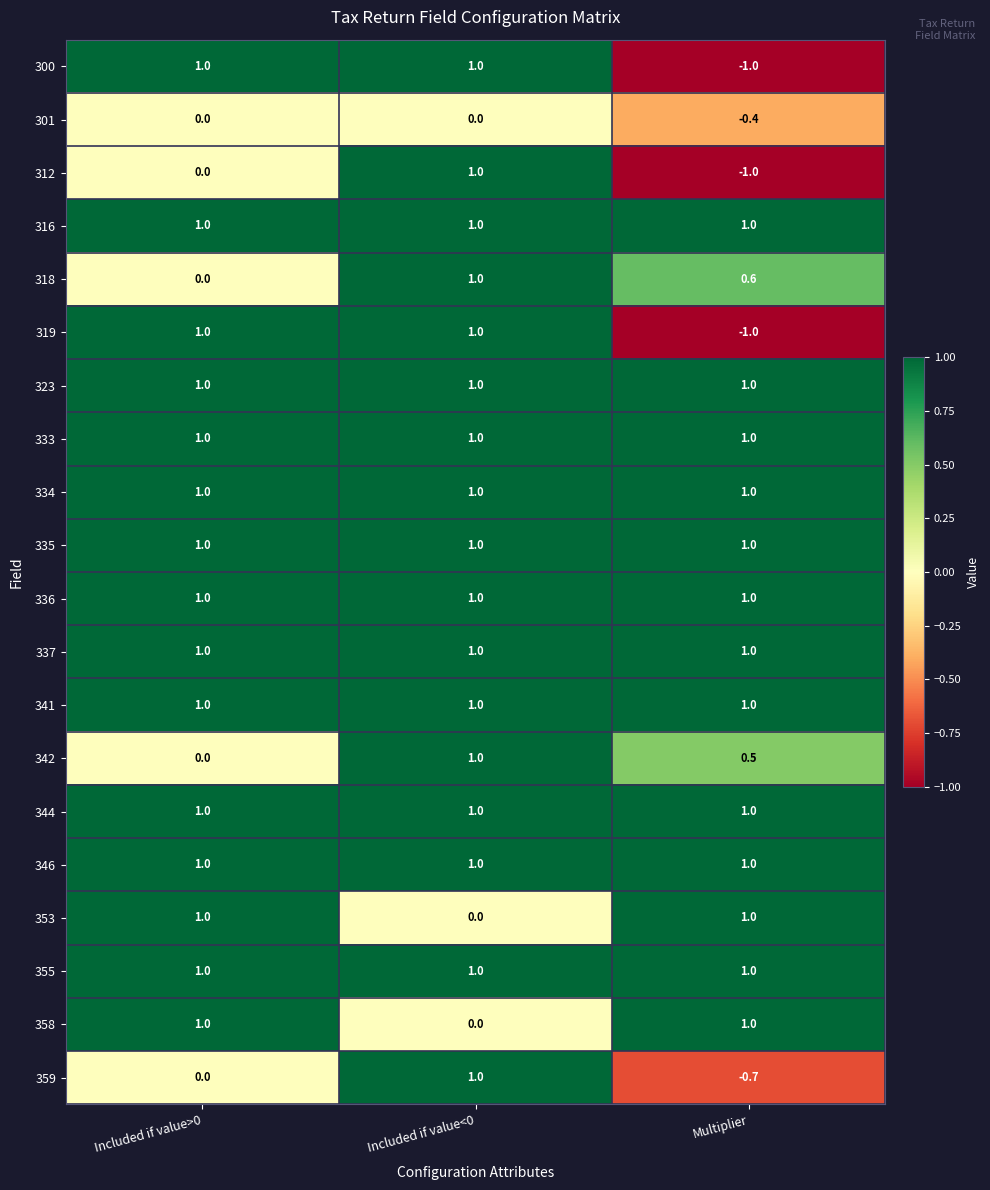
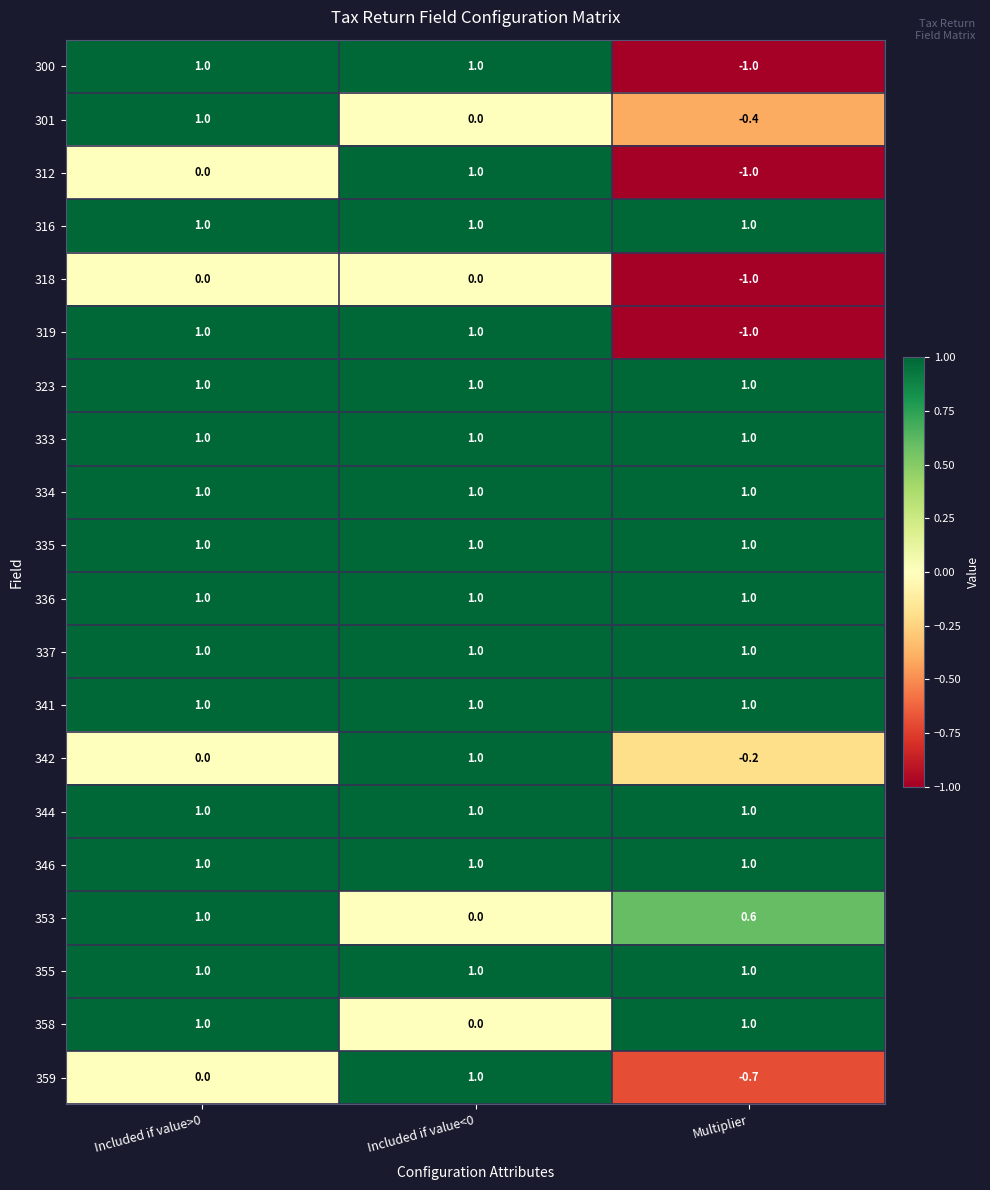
301, Included if value>0: 0.0 -> 1.0
318, Included if value<0: 1.0 -> 0.0
318, Multiplier: 0.6 -> -1.0
342, Multiplier: 0.5 -> -0.2
353, Multiplier: 1.0 -> 0.6
